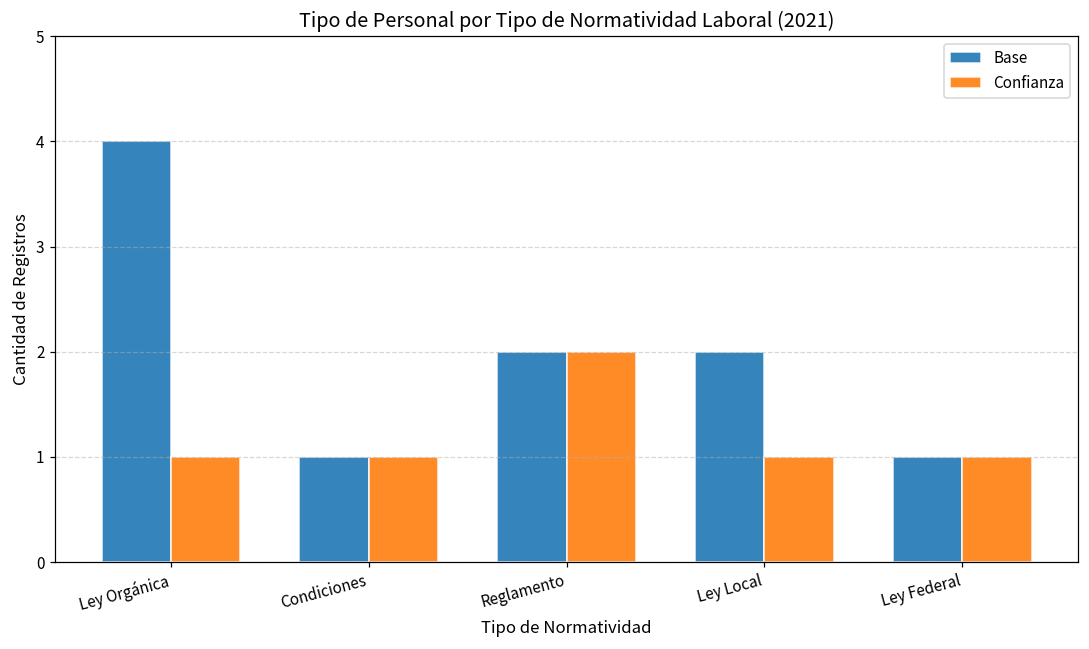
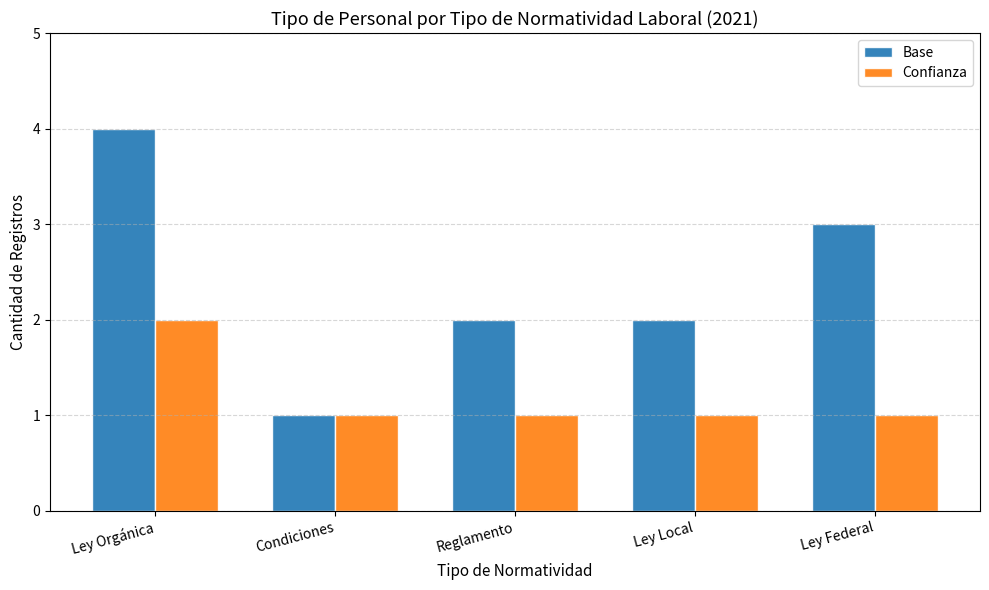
Confianza, Ley Orgánica: 1 -> 2
Confianza, Reglamento: 2 -> 1
Base, Ley Federal: 1 -> 3
